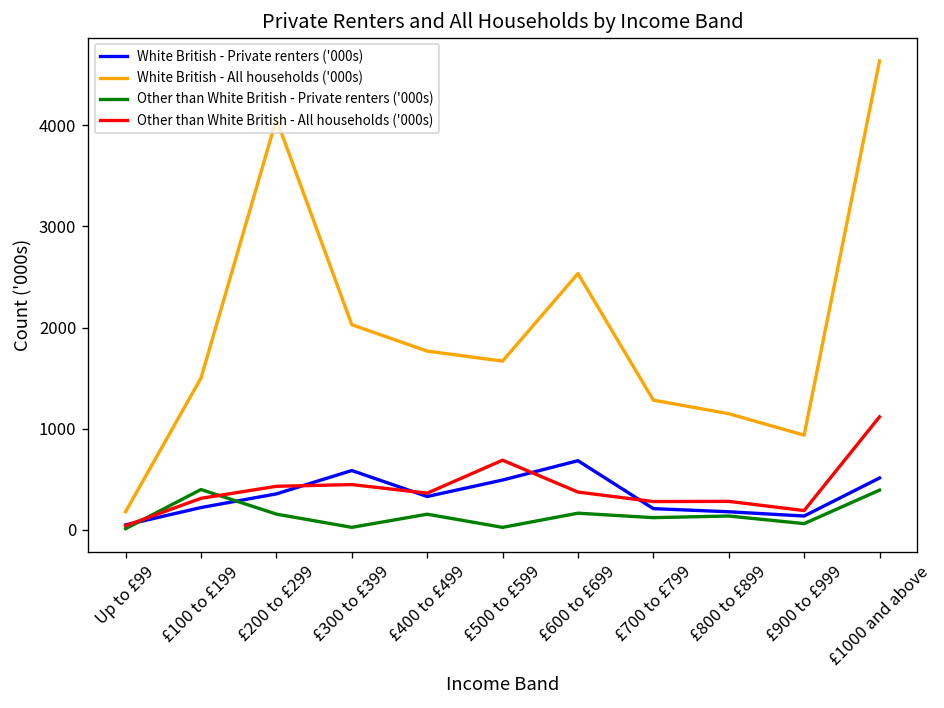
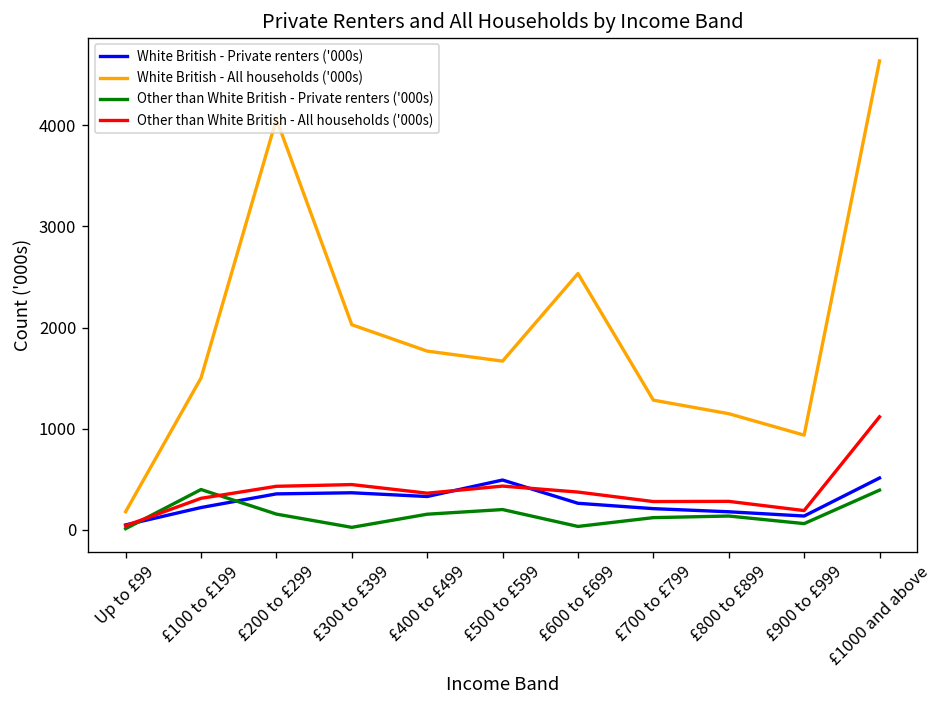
White British - Private renters ('000s), £300 to £399: 600 -> 400
Other than White British - Private renters ('000s), £500 to £599: 0 -> 200
Other than White British - All households ('000s), £500 to £599: 700 -> 400
White British - Private renters ('000s), £600 to £699: 700 -> 300
Other than White British - Private renters ('000s), £600 to £699: 200 -> 0
